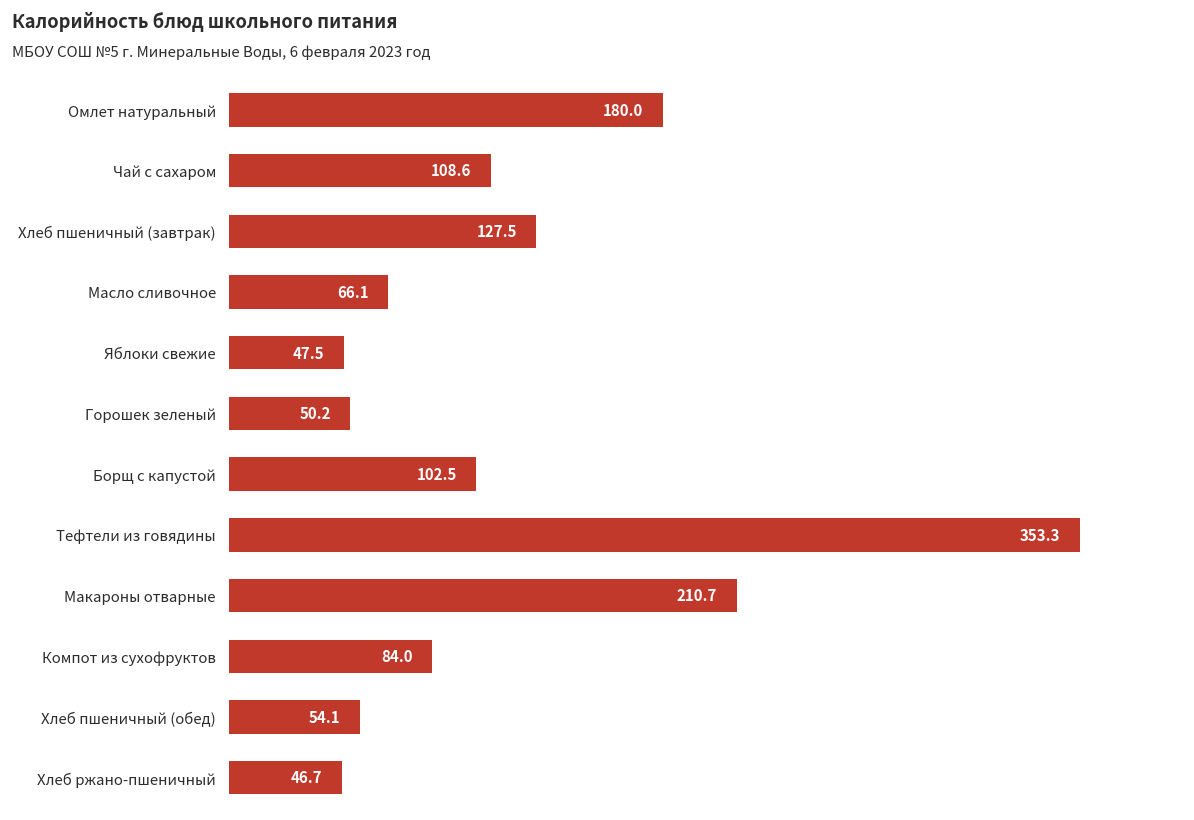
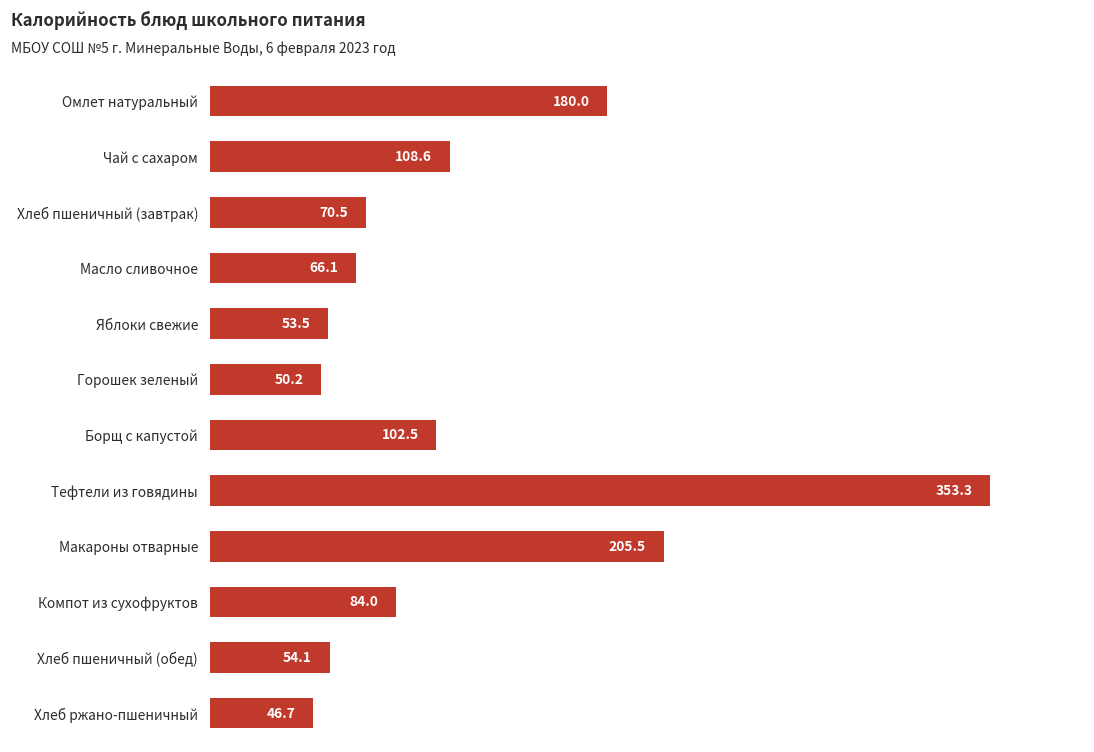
Хлеб пшеничный (завтрак): 127.5 -> 70.5
Яблоки свежие: 47.5 -> 53.5
Макароны отварные: 210.7 -> 205.5
